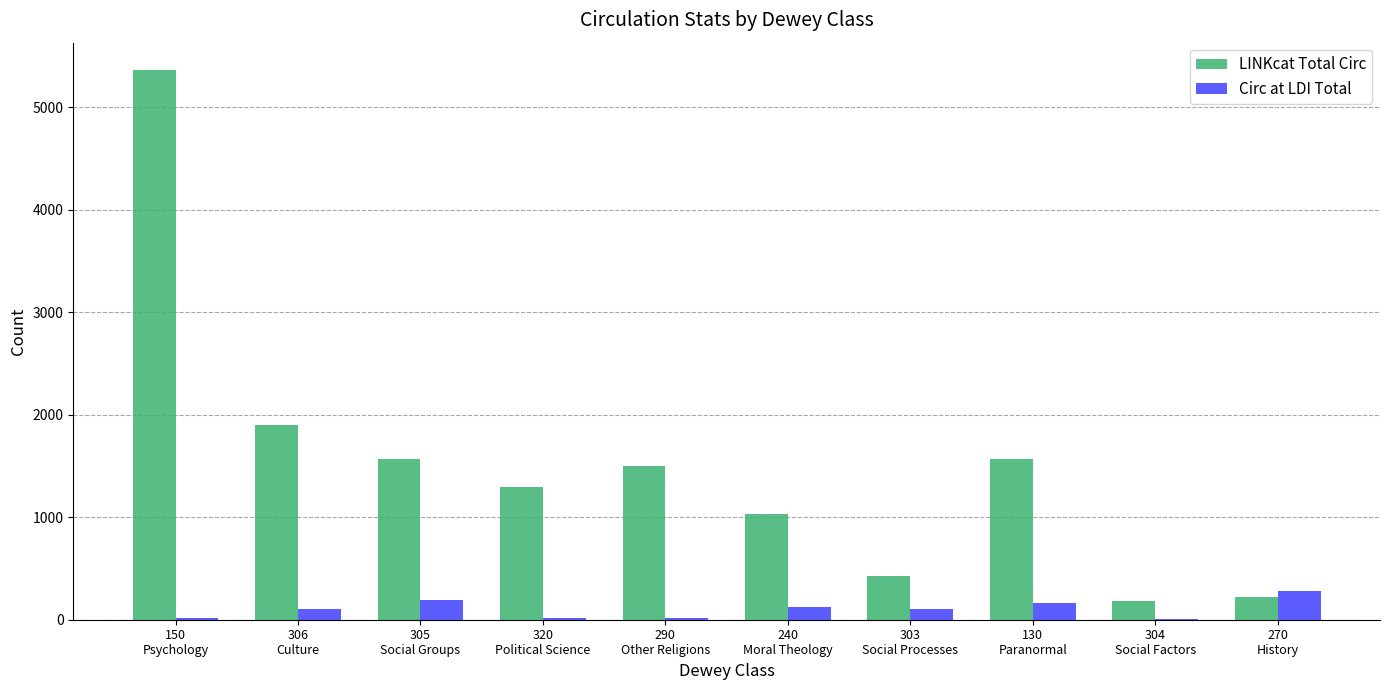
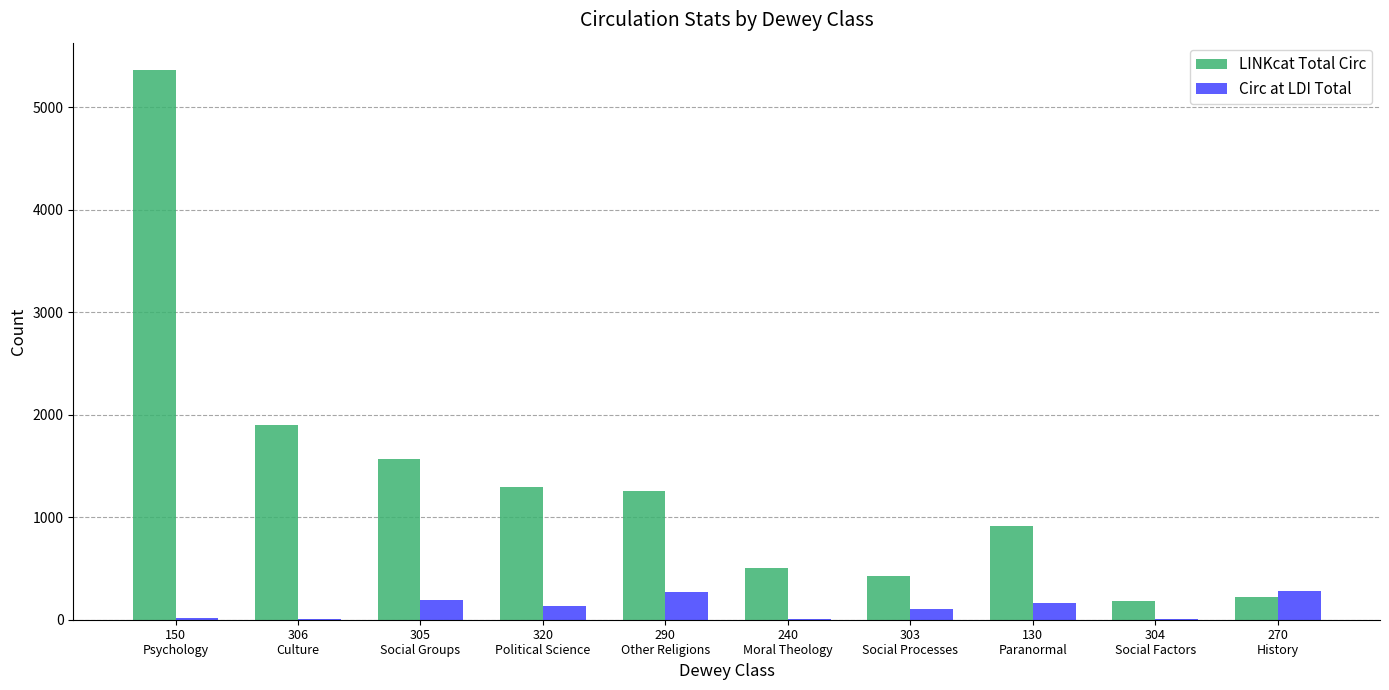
Circ at LDI Total, 306 Culture: 100 -> 10
Circ at LDI Total, 320 Political Science: 10 -> 140
LINKcat Total Circ, 290 Other Religions: 1500 -> 1260
Circ at LDI Total, 290 Other Religions: 10 -> 270
LINKcat Total Circ, 240 Moral Theology: 1030 -> 500
Circ at LDI Total, 240 Moral Theology: 130 -> 10
LINKcat Total Circ, 130 Paranormal: 1570 -> 910
